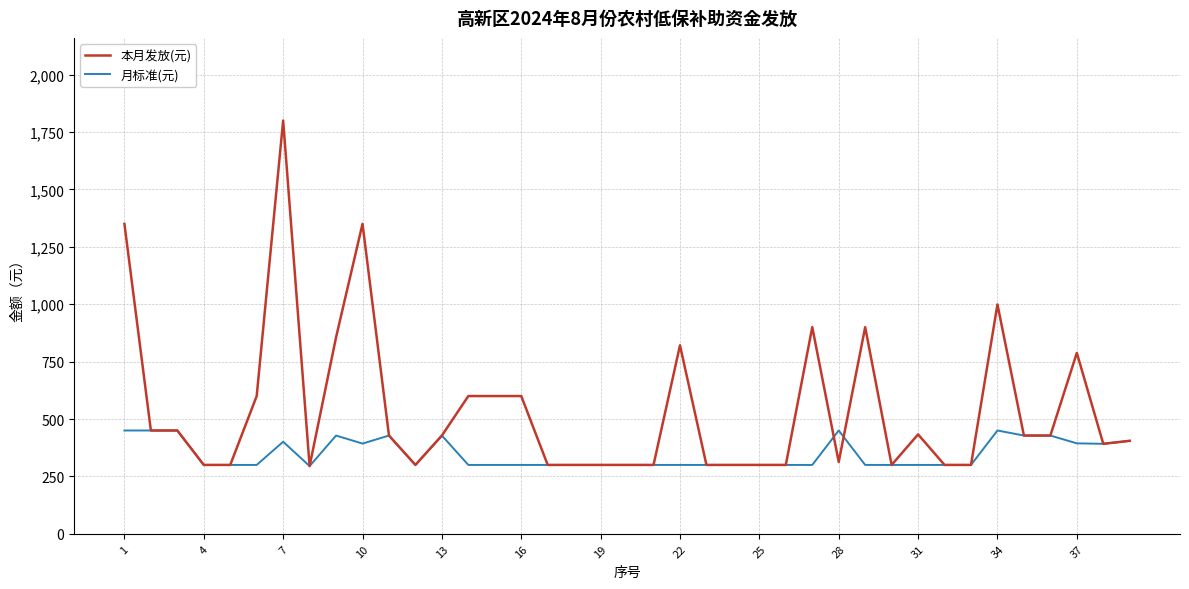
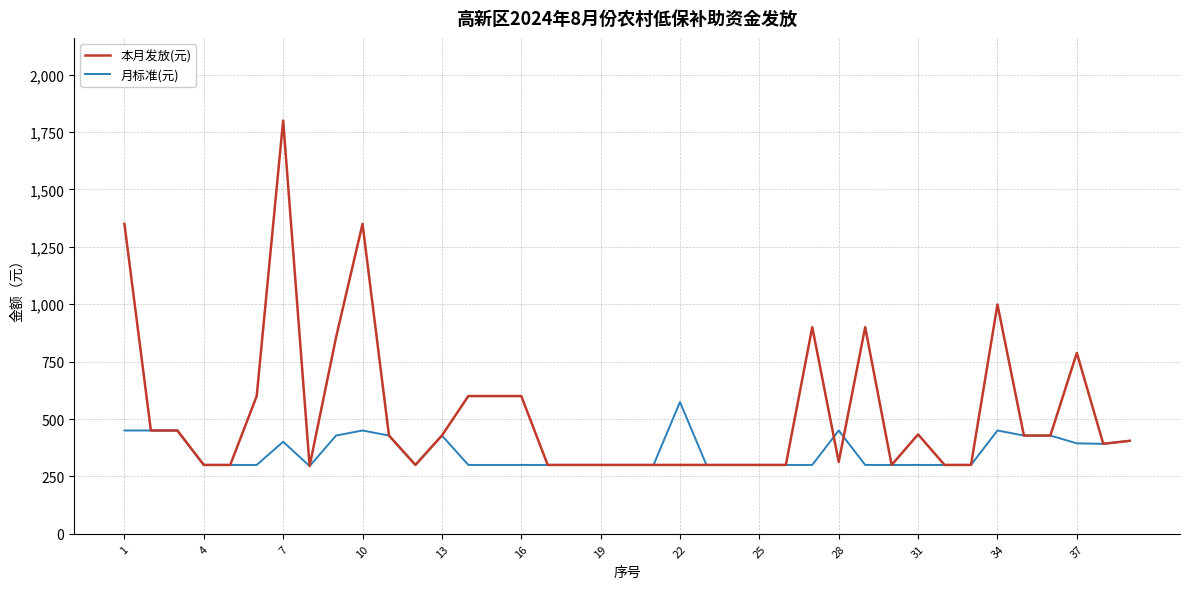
月标准(元), 10: 390 -> 450
本月发放(元), 22: 820 -> 300
月标准(元), 22: 300 -> 570
